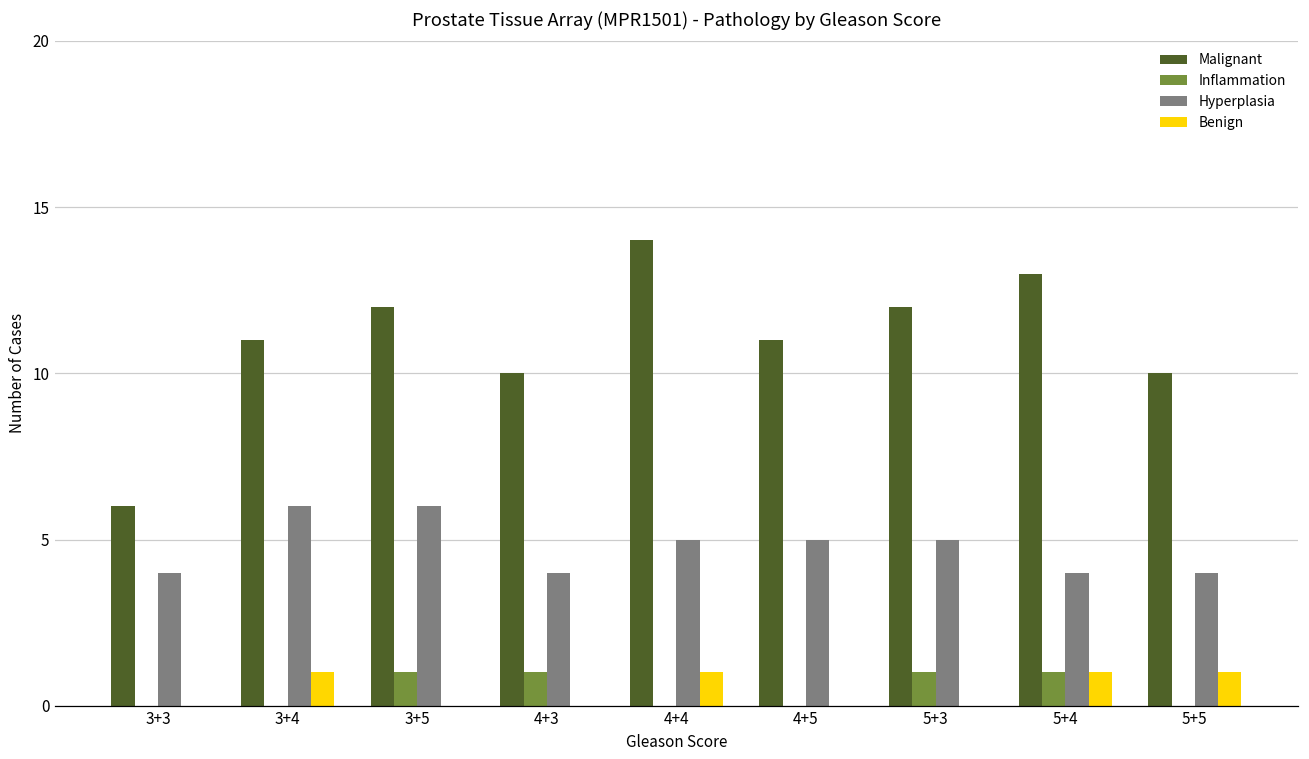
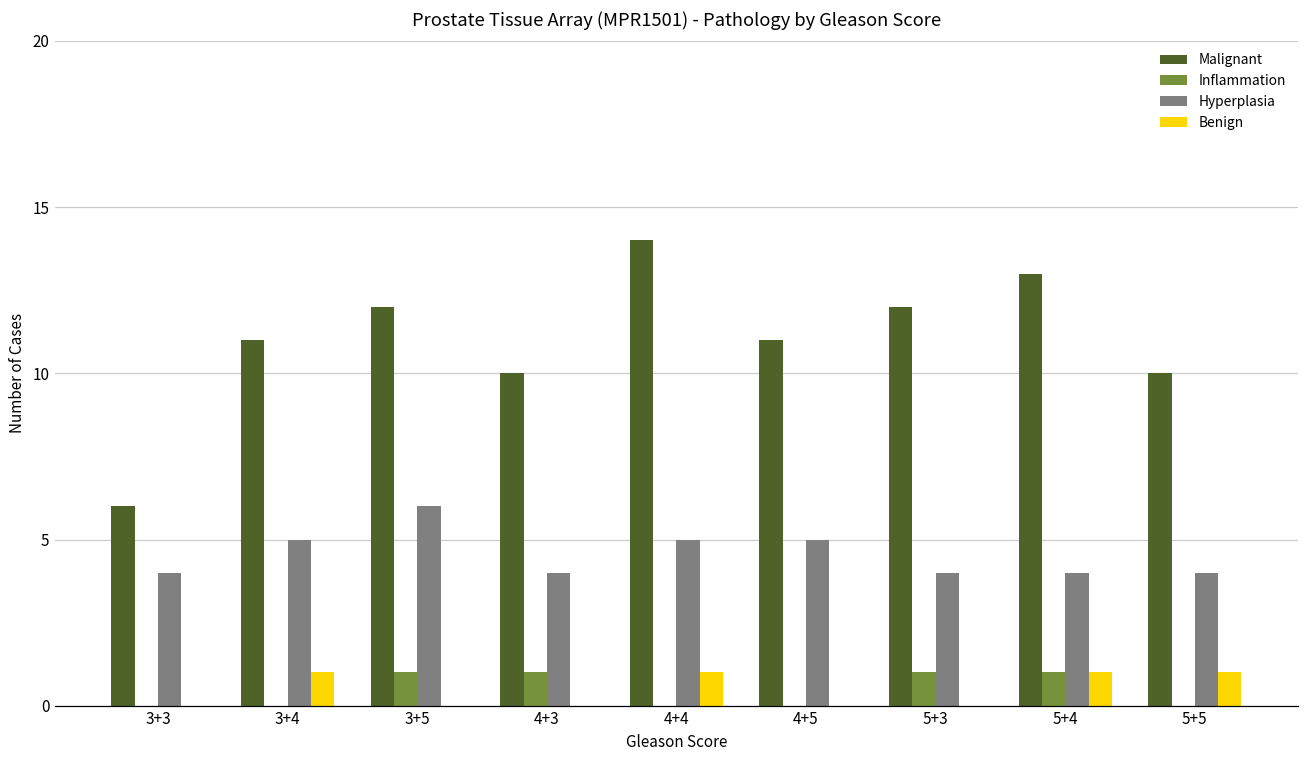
Hyperplasia, 3+4: 6 -> 5
Hyperplasia, 5+3: 5 -> 4
